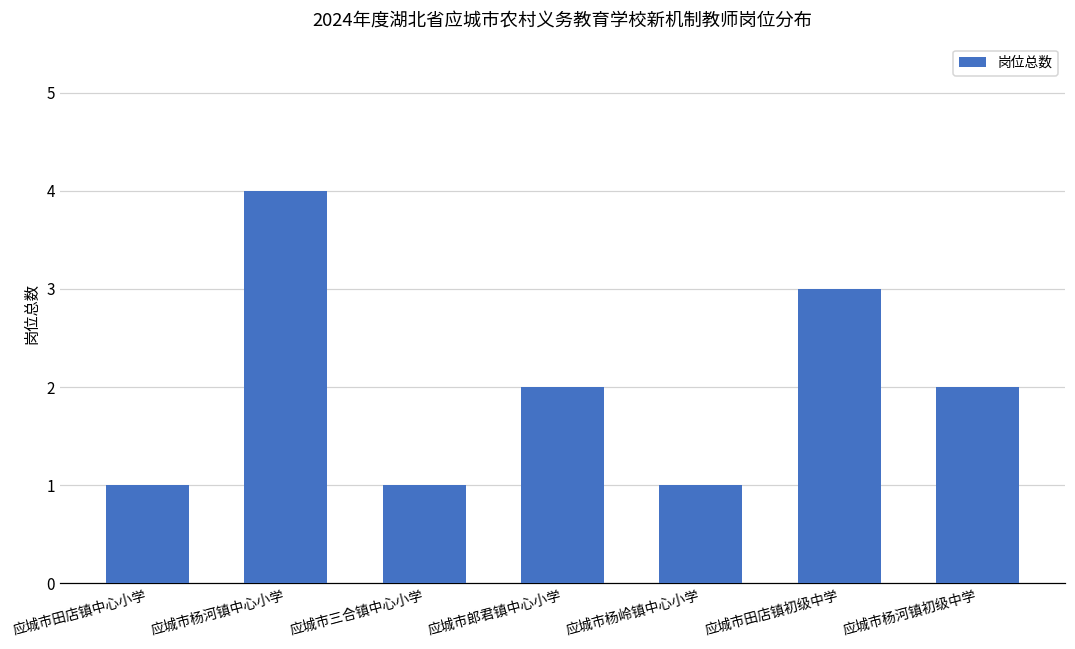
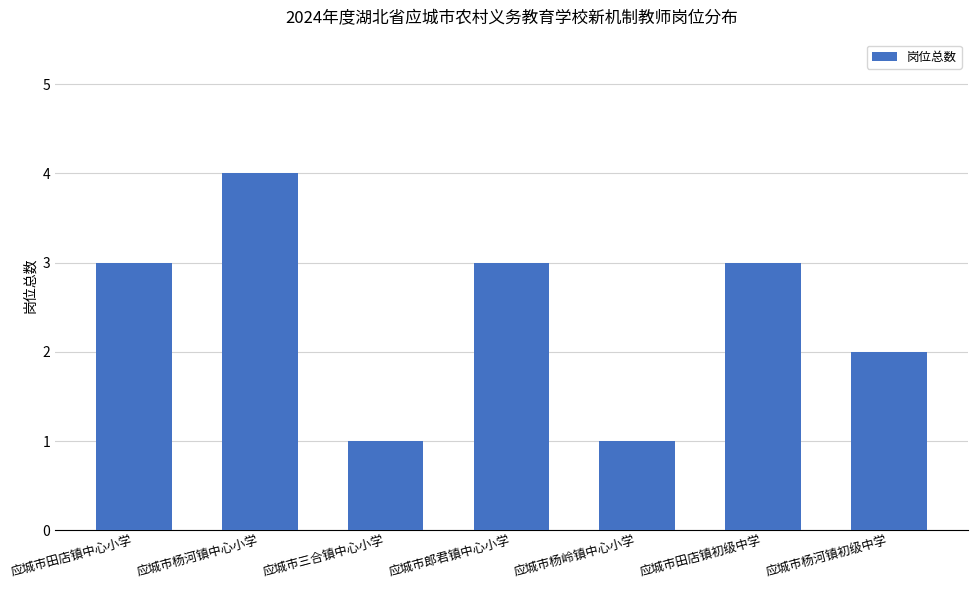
应城市田店镇中心小学: 1 -> 3
应城市郎君镇中心小学: 2 -> 3
